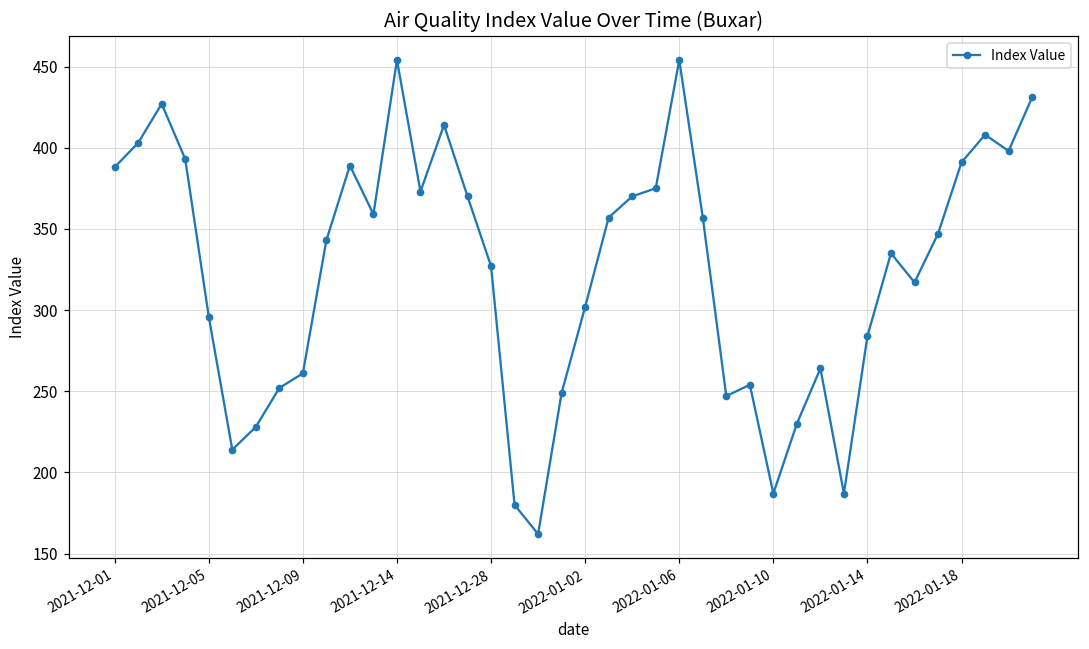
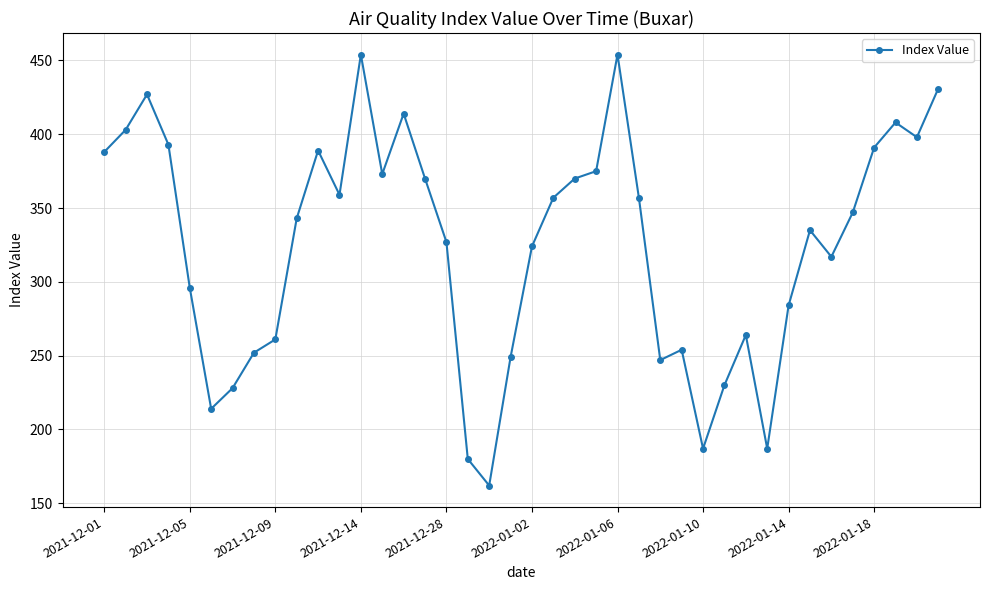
2022-01-02: 302 -> 324
